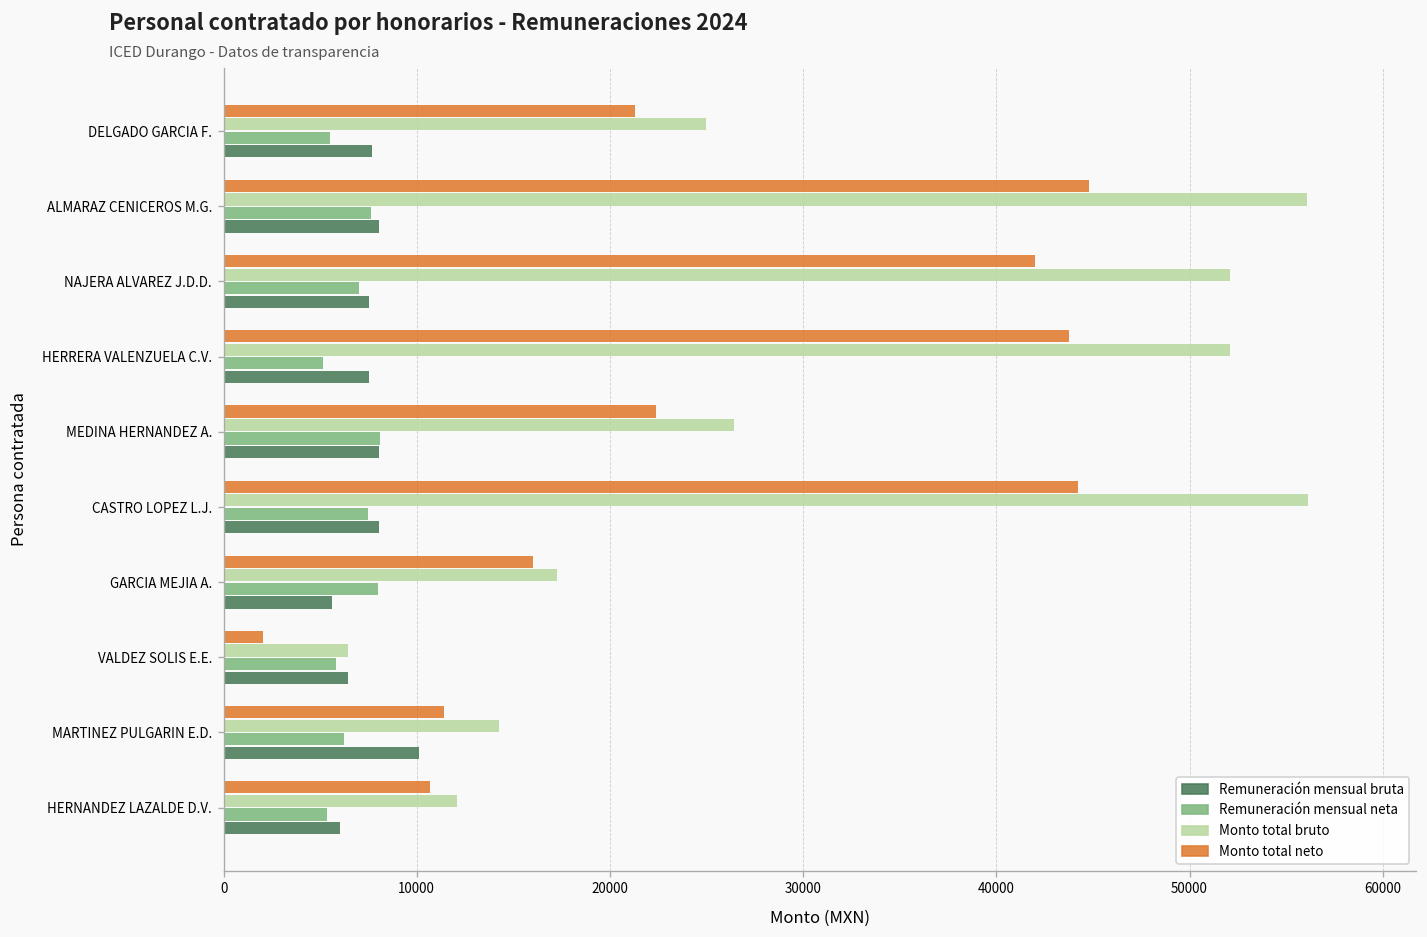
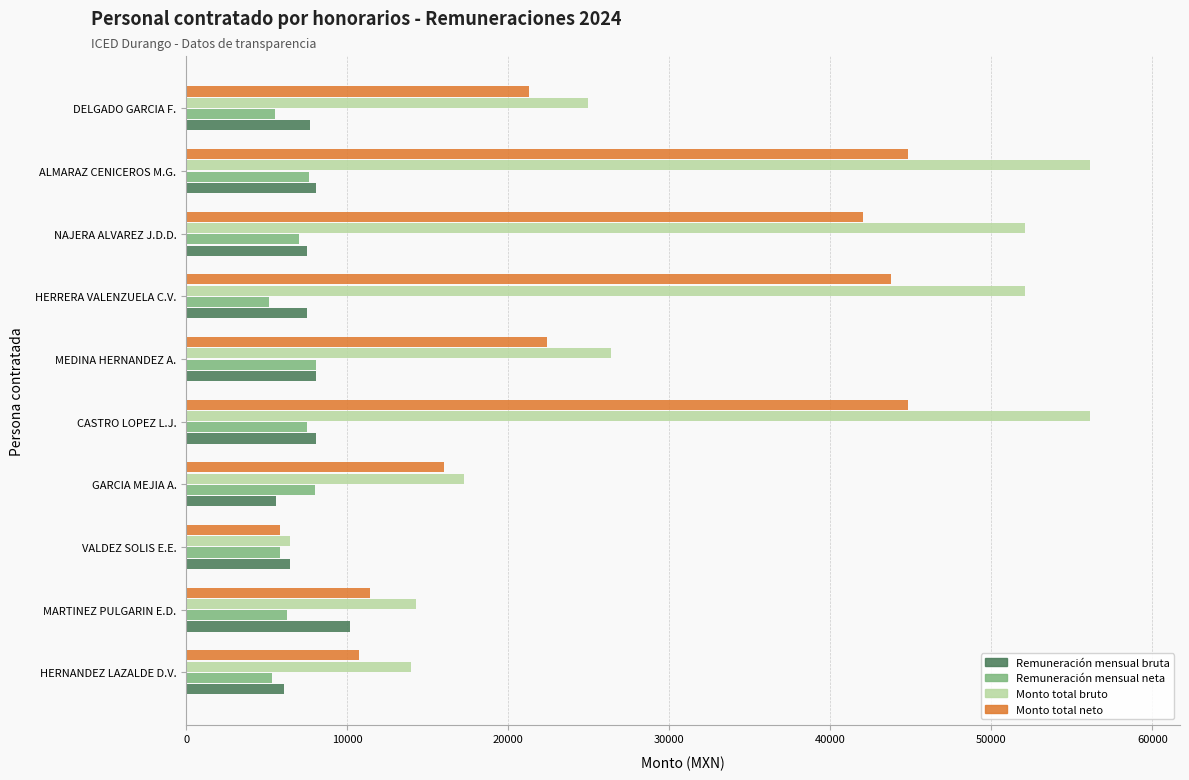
Monto total neto, CASTRO LOPEZ L.J.: 44200 -> 44800
Monto total neto, VALDEZ SOLIS E.E.: 2100 -> 5800
Monto total bruto, HERNANDEZ LAZALDE D.V.: 12100 -> 14000
